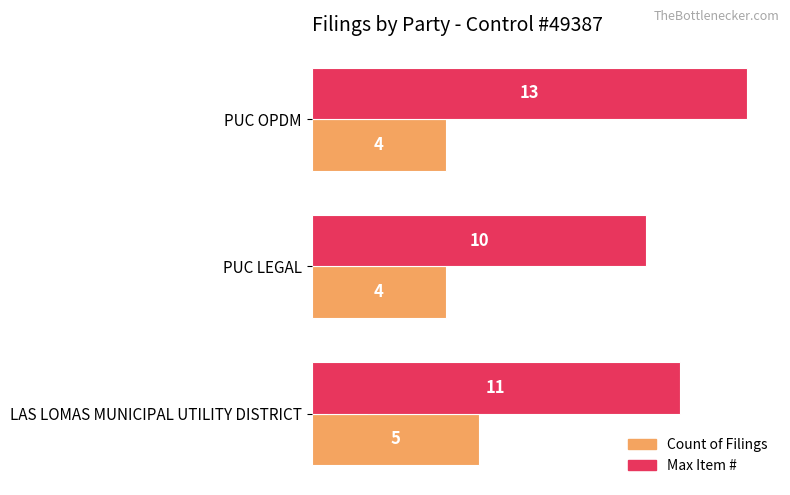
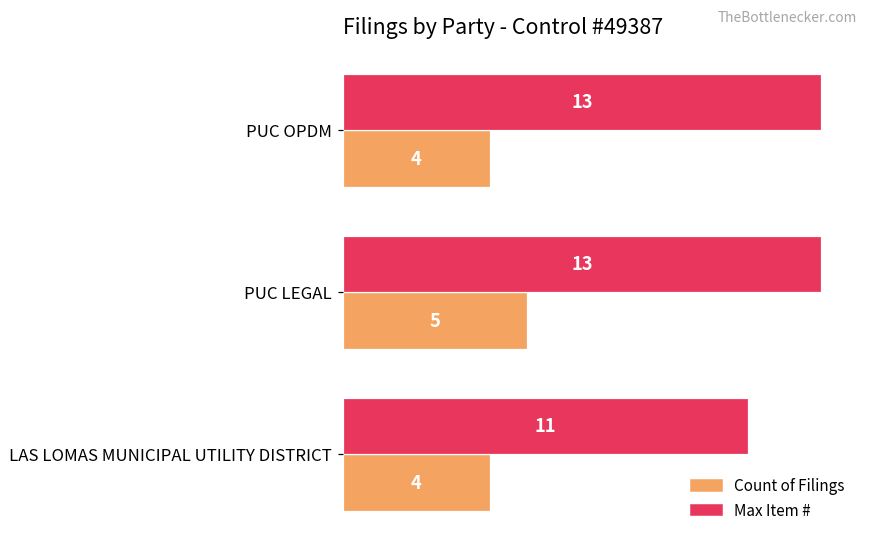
Max Item #, PUC LEGAL: 10 -> 13
Count of Filings, PUC LEGAL: 4 -> 5
Count of Filings, LAS LOMAS MUNICIPAL UTILITY DISTRICT: 5 -> 4
